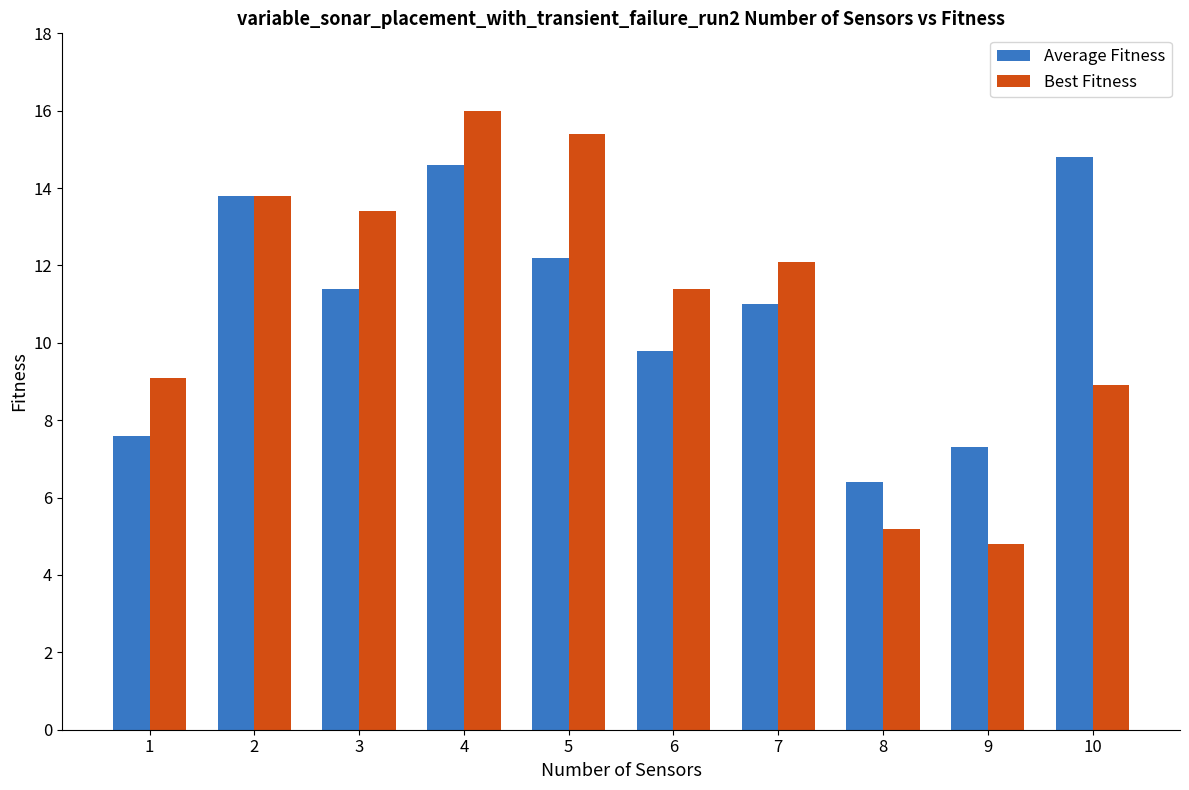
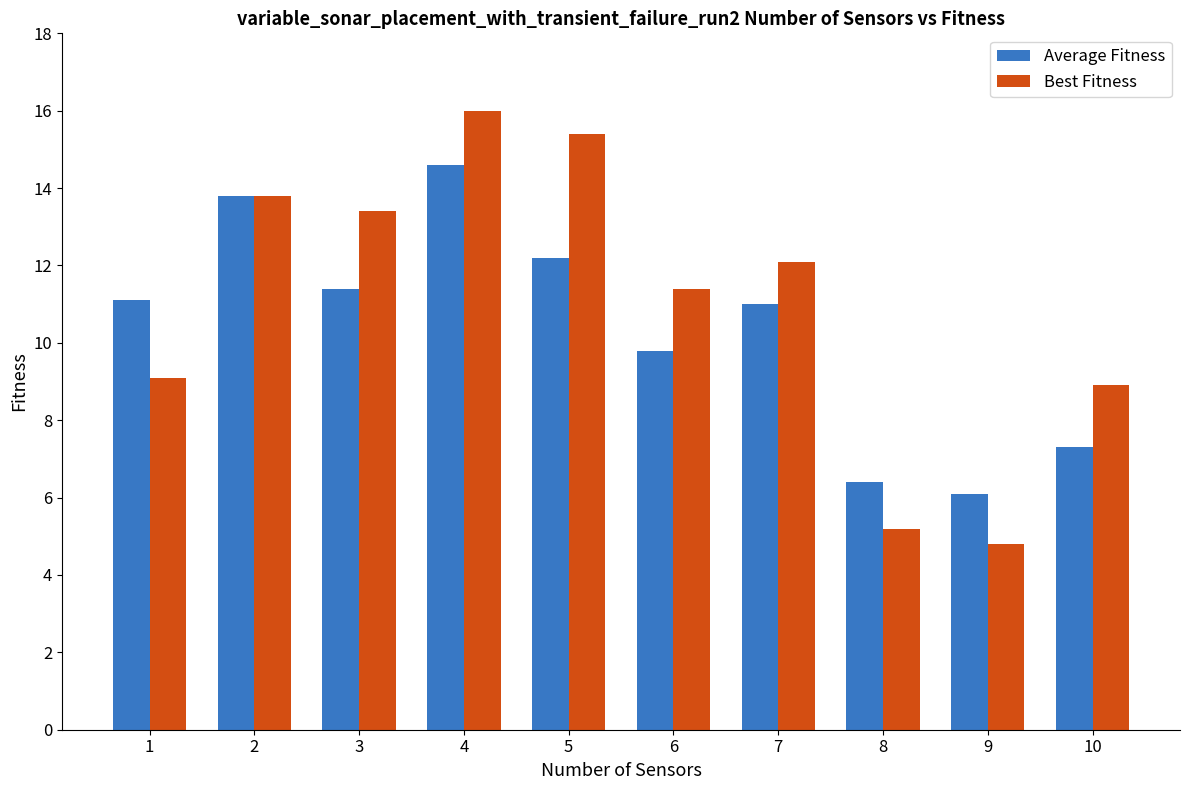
Average Fitness, 1: 7.6 -> 11.1
Average Fitness, 9: 7.3 -> 6.1
Average Fitness, 10: 14.8 -> 7.3
